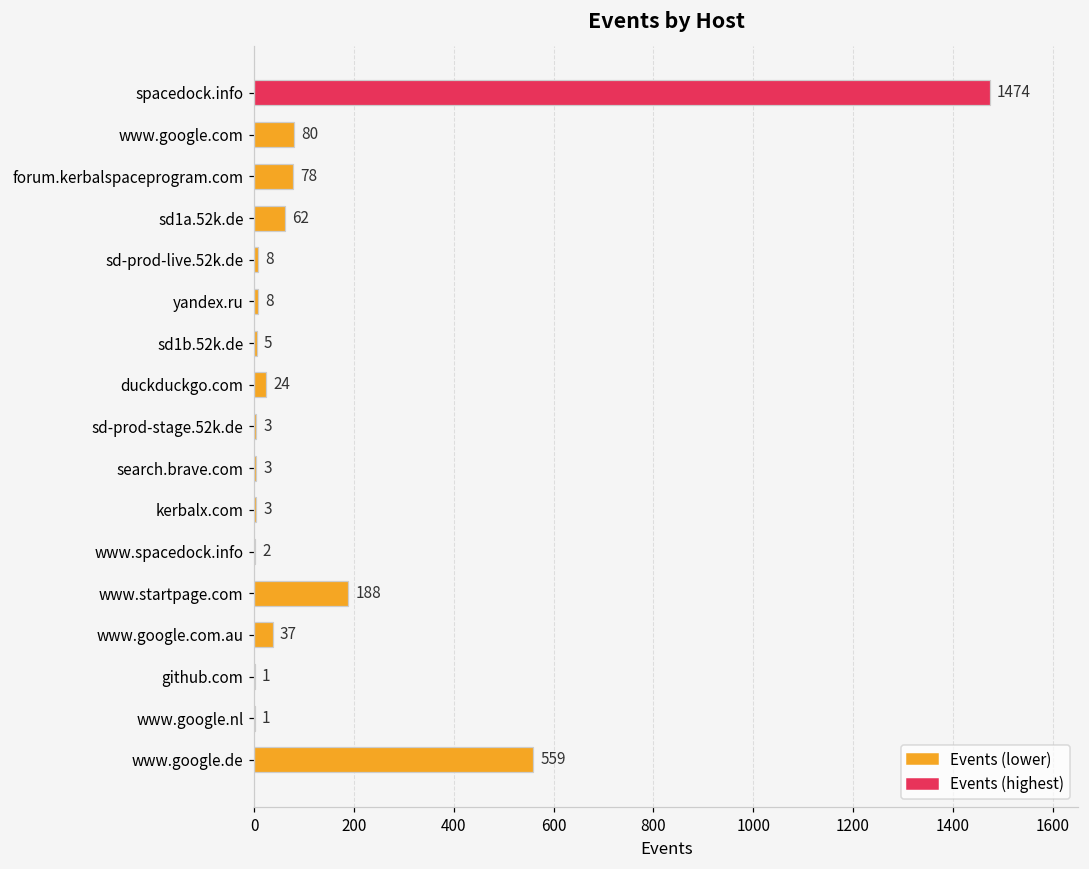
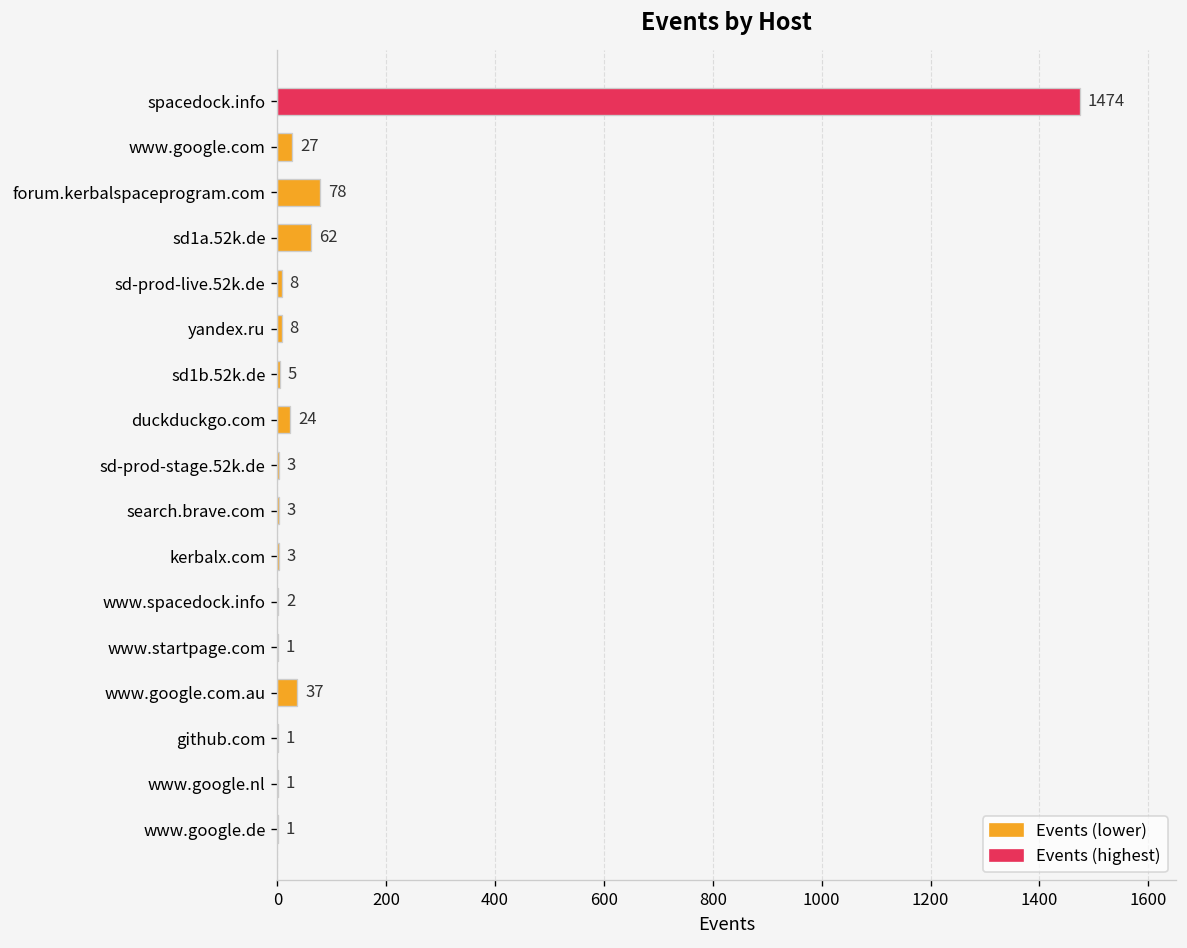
www.google.com: 80 -> 27
www.startpage.com: 188 -> 1
www.google.de: 559 -> 1
